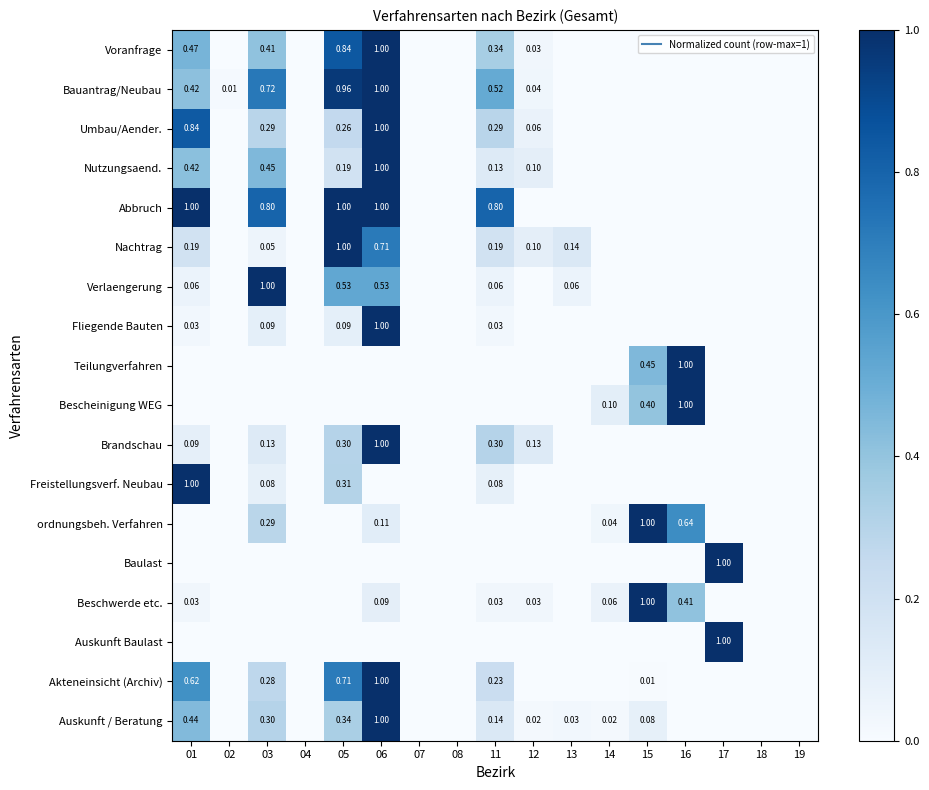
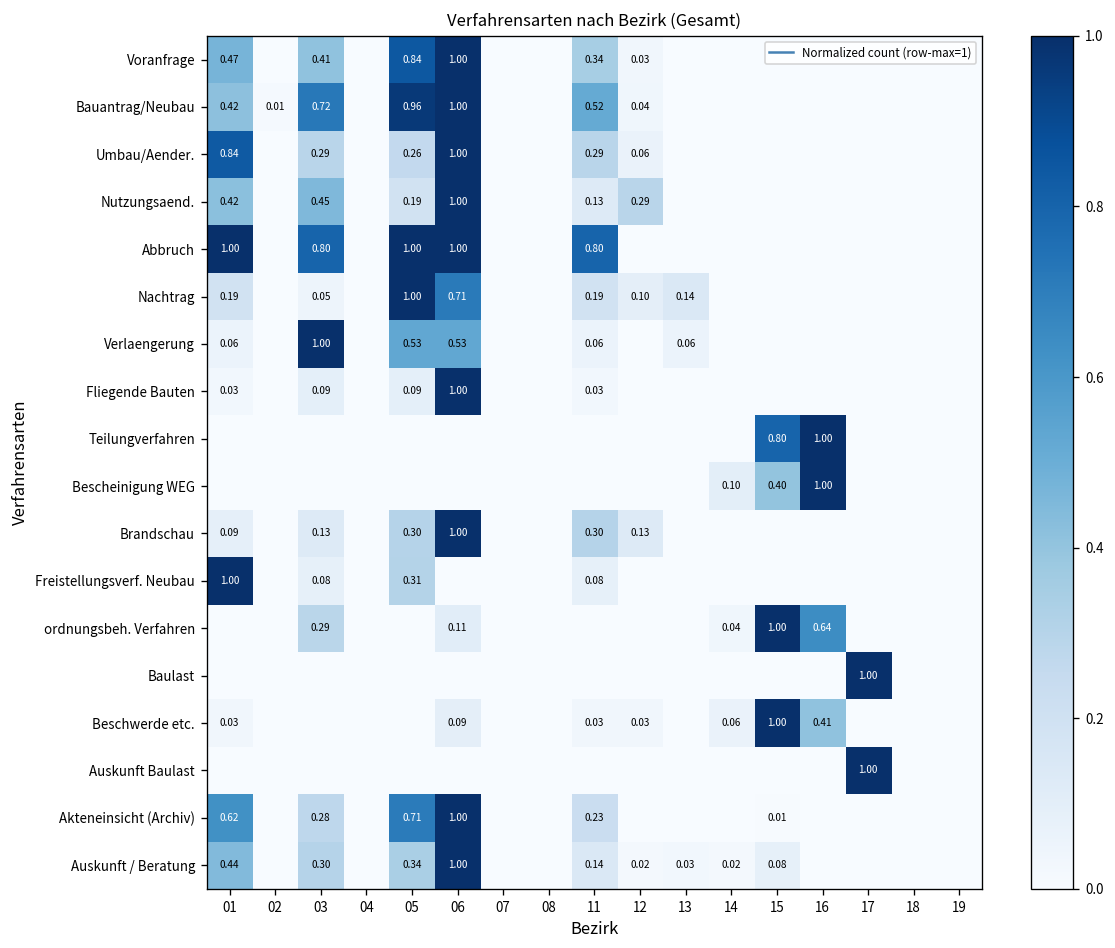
Nutzungsaend., 12: 0.10 -> 0.29
Teilungverfahren, 15: 0.45 -> 0.80
